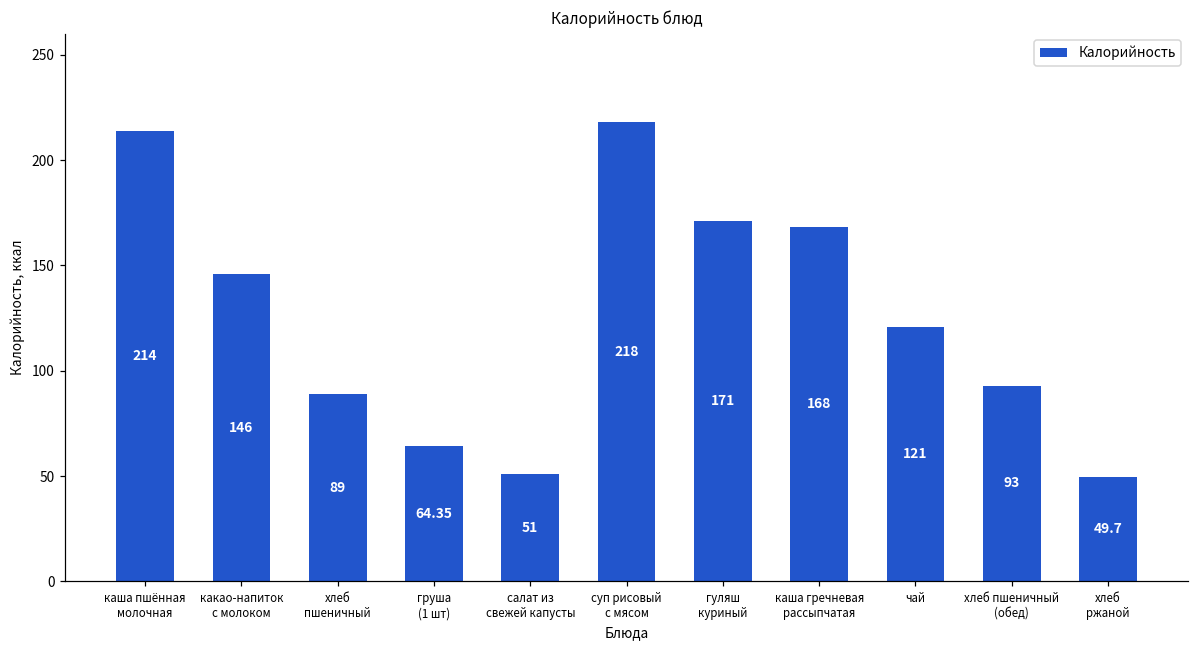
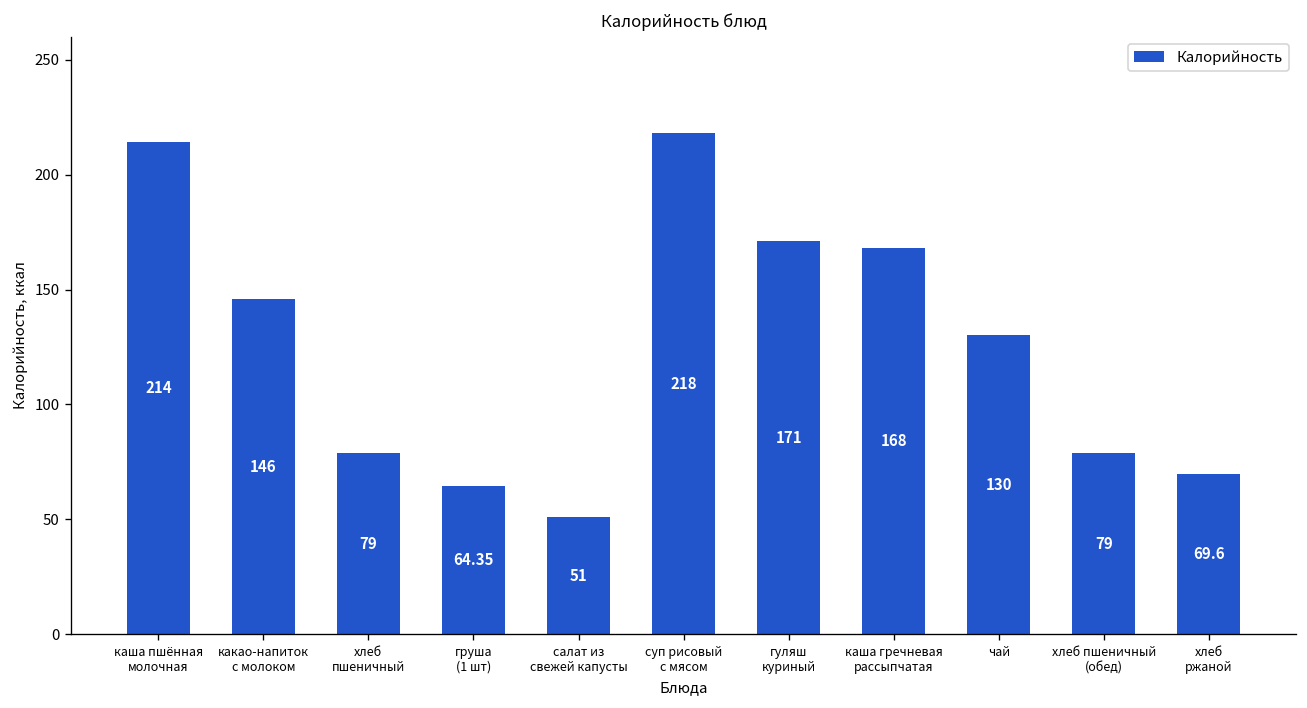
хлеб пшеничный: 89 -> 79
чай: 121 -> 130
хлеб пшеничный (обед): 93 -> 79
хлеб ржаной: 49.7 -> 69.6
